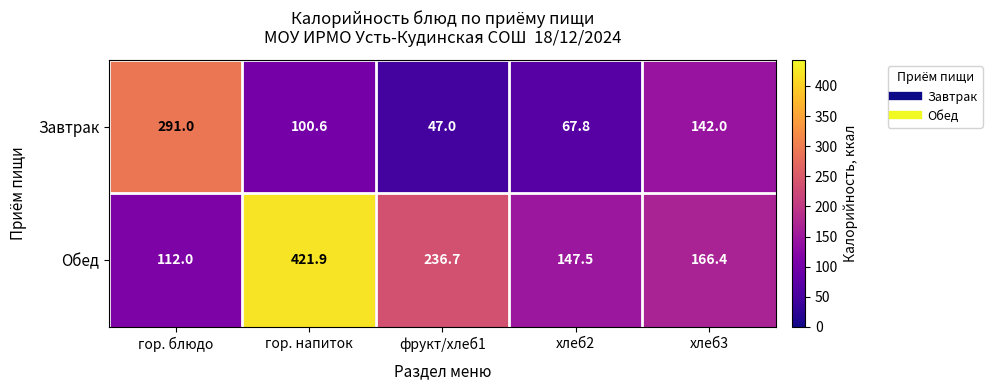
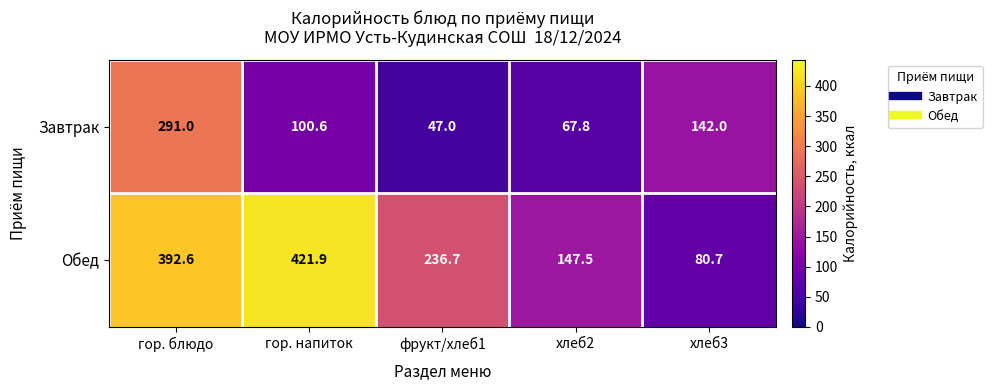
Обед, гор. блюдо: 112.0 -> 392.6
Обед, хлеб3: 166.4 -> 80.7
